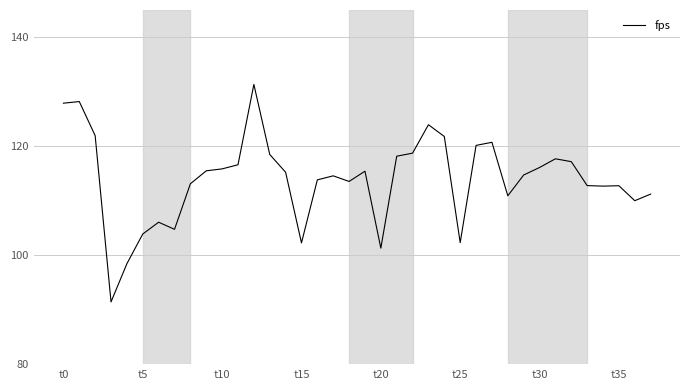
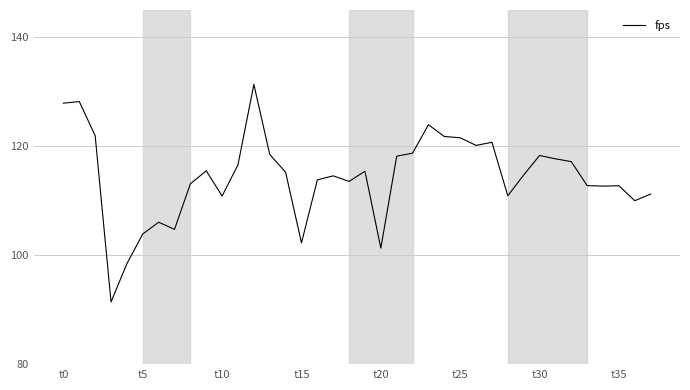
t10: 116 -> 111
t25: 102 -> 122
t30: 116 -> 118
